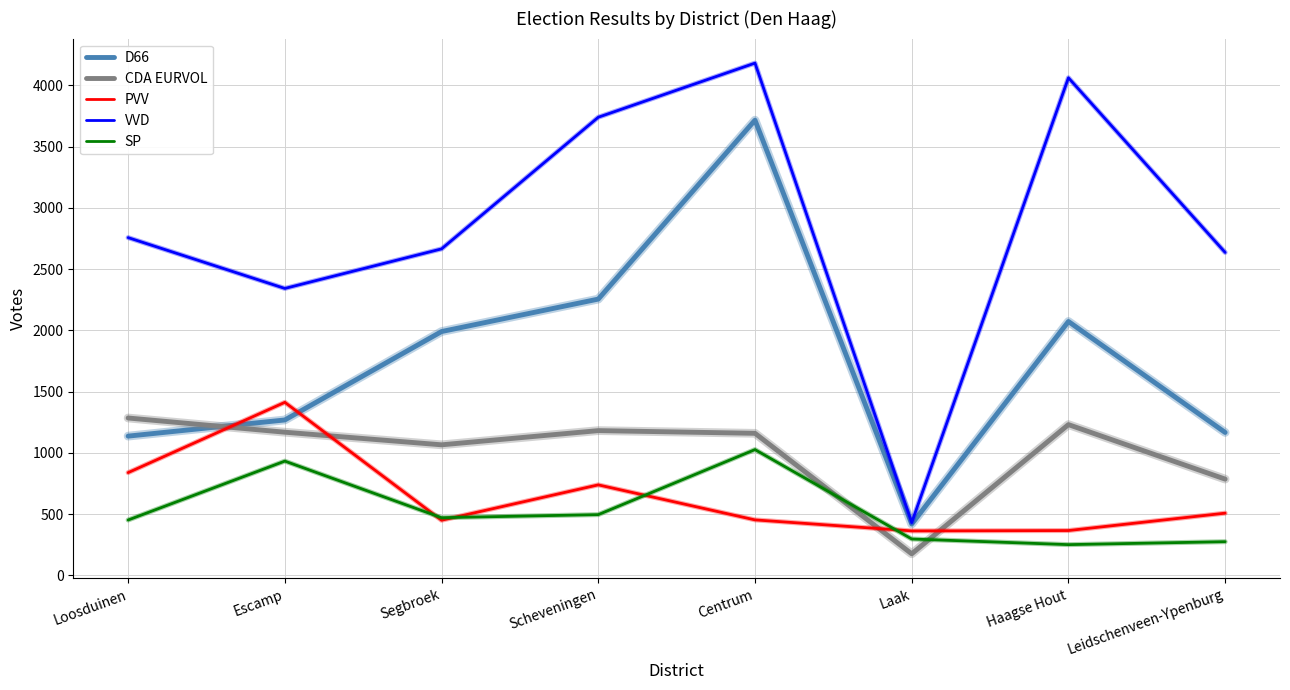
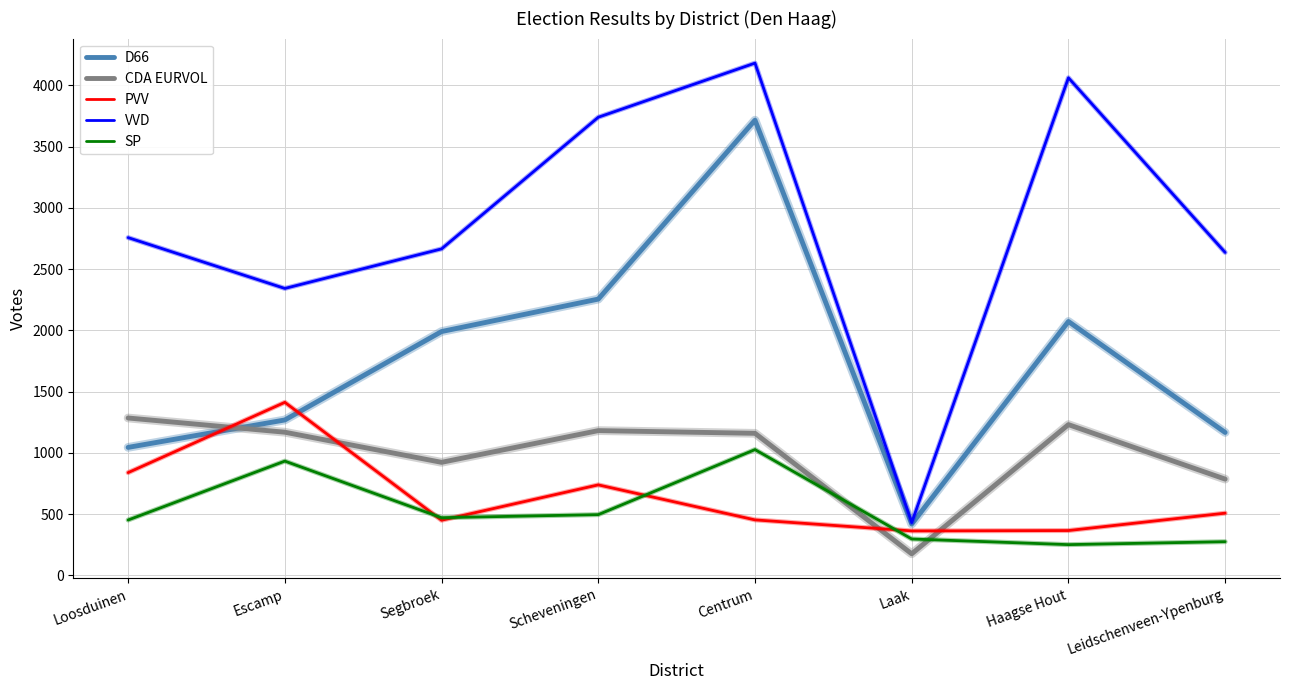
D66, Loosduinen: 1140 -> 1040
CDA EURVOL, Segbroek: 1070 -> 920
